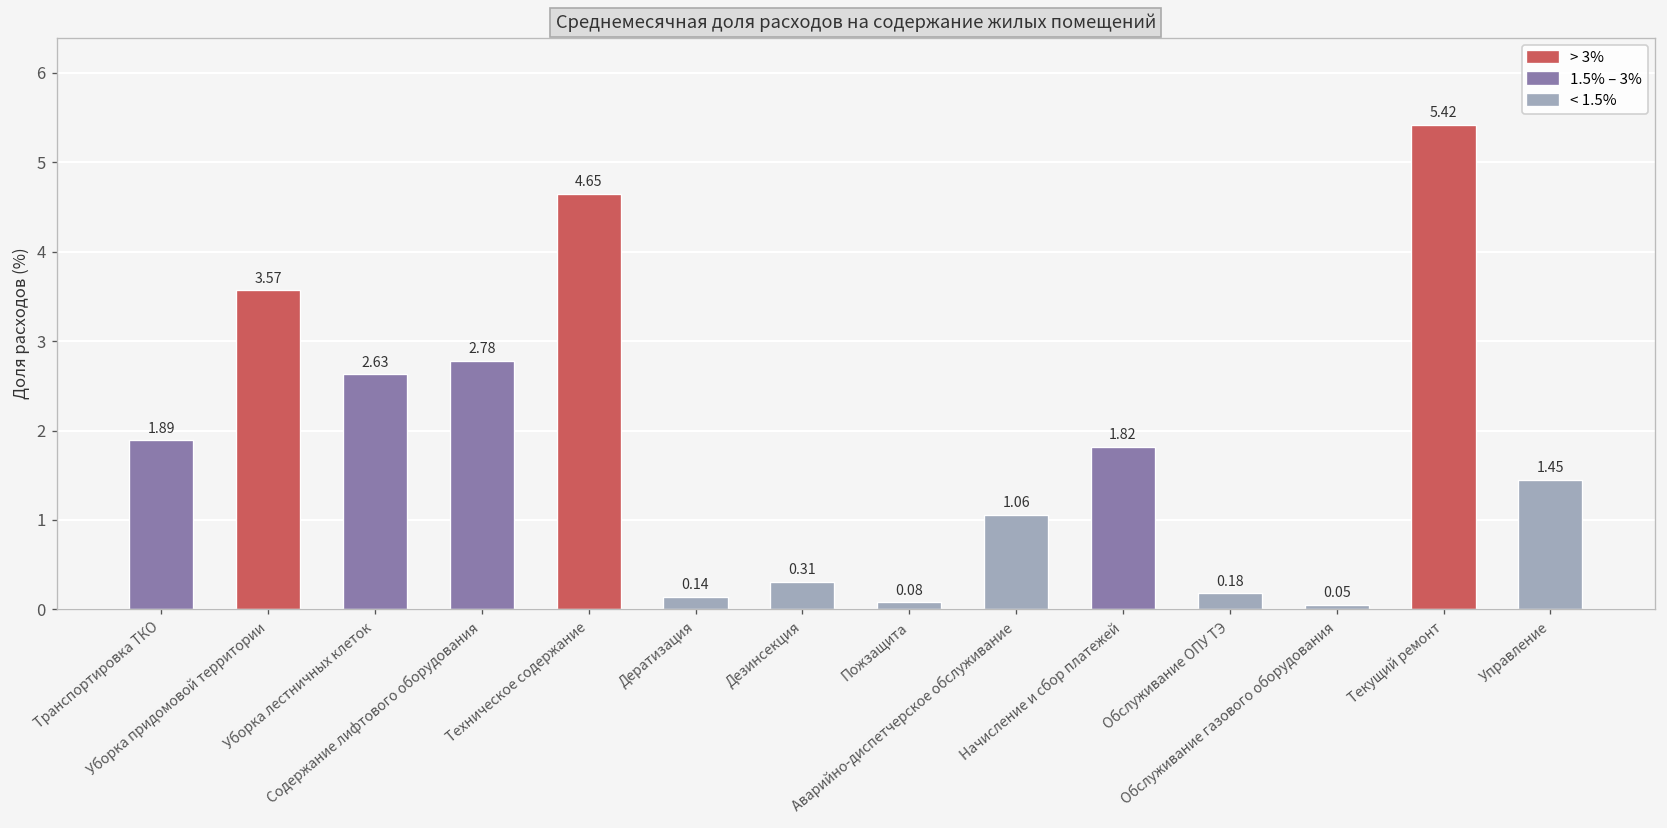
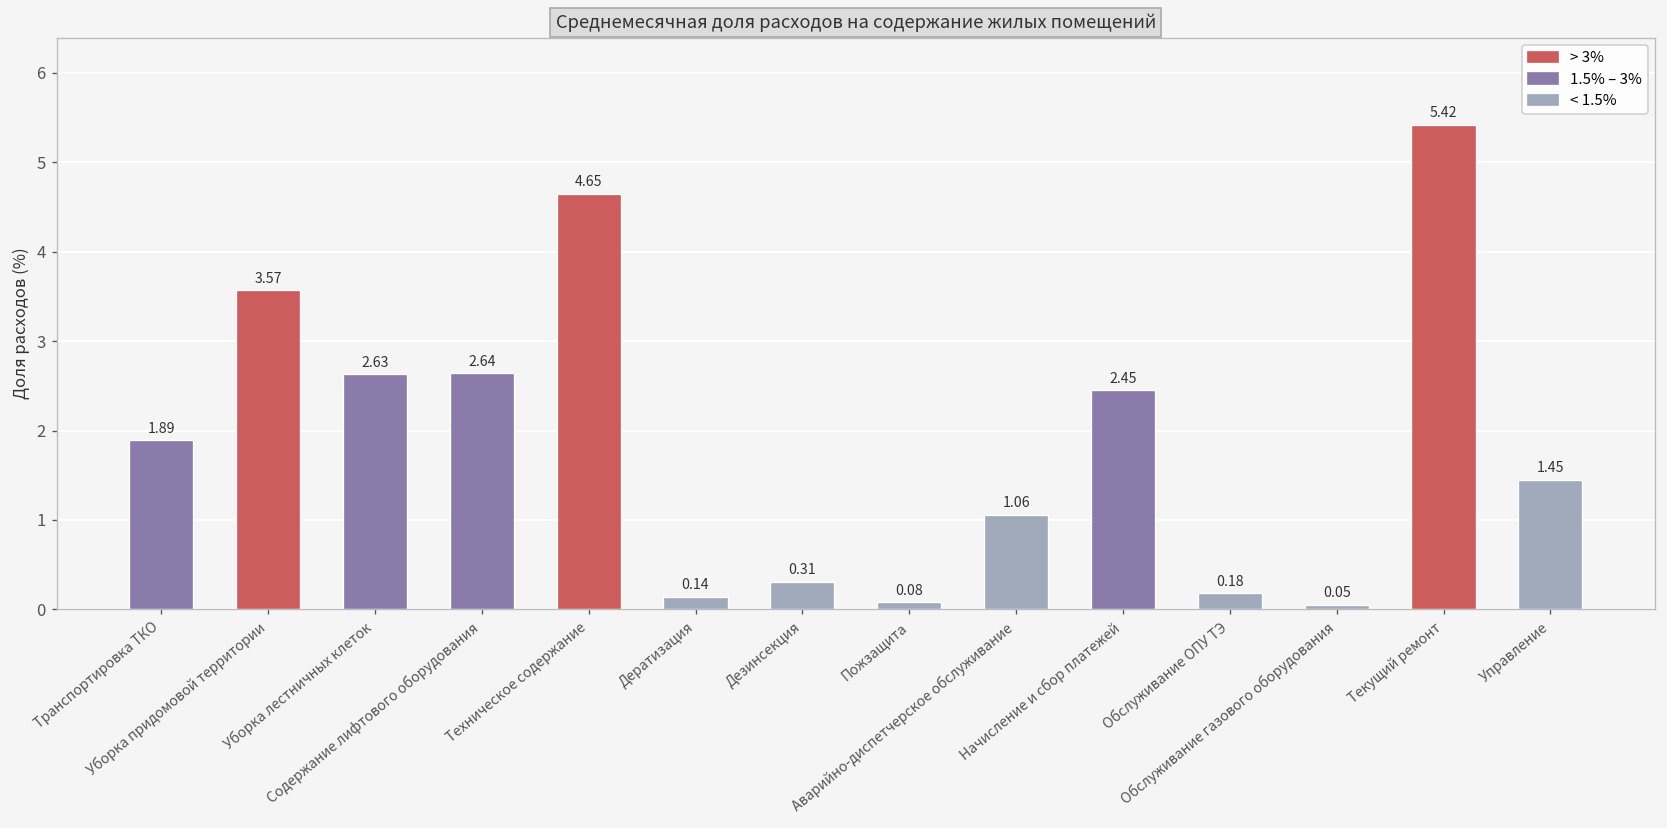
Содержание лифтового оборудования: 2.78 -> 2.64
Начисление и сбор платежей: 1.82 -> 2.45
